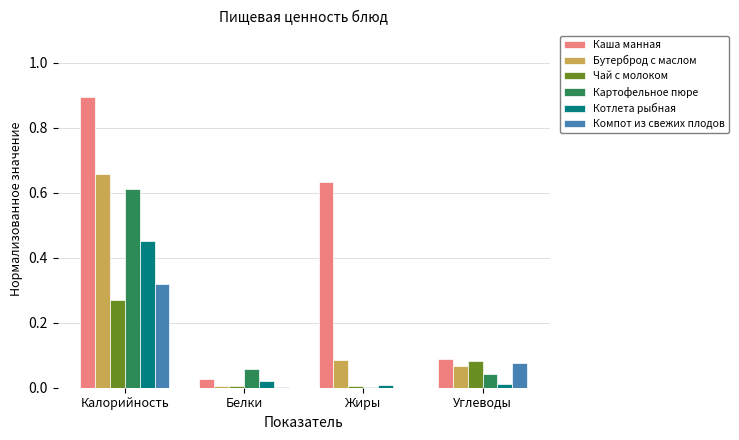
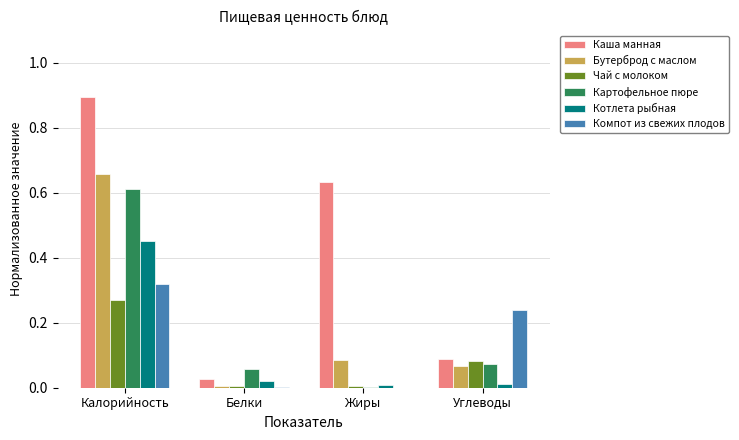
Картофельное пюре, Углеводы: 0.04 -> 0.07
Компот из свежих плодов, Углеводы: 0.08 -> 0.24
